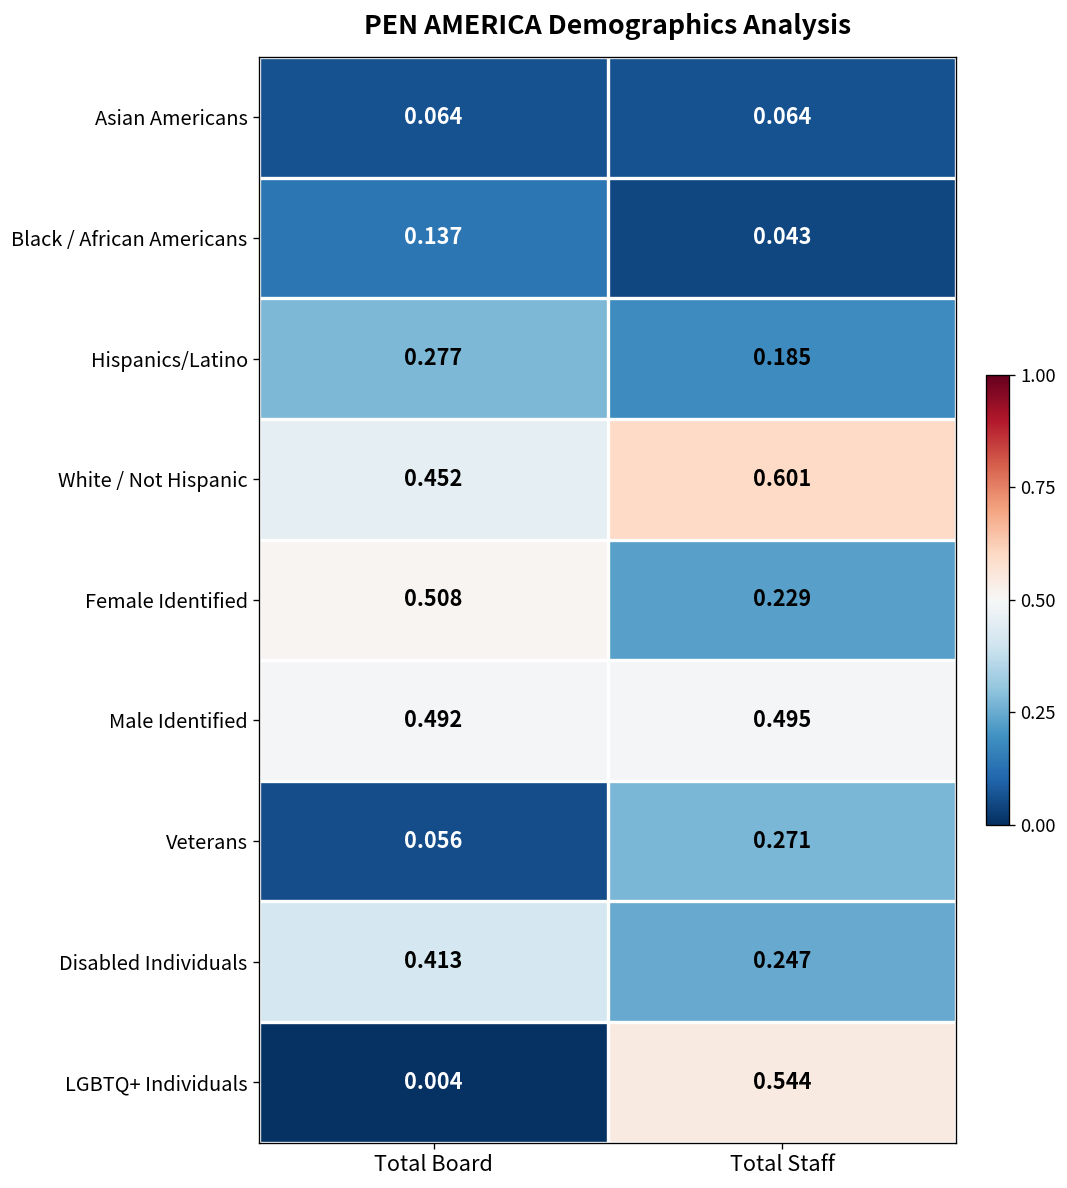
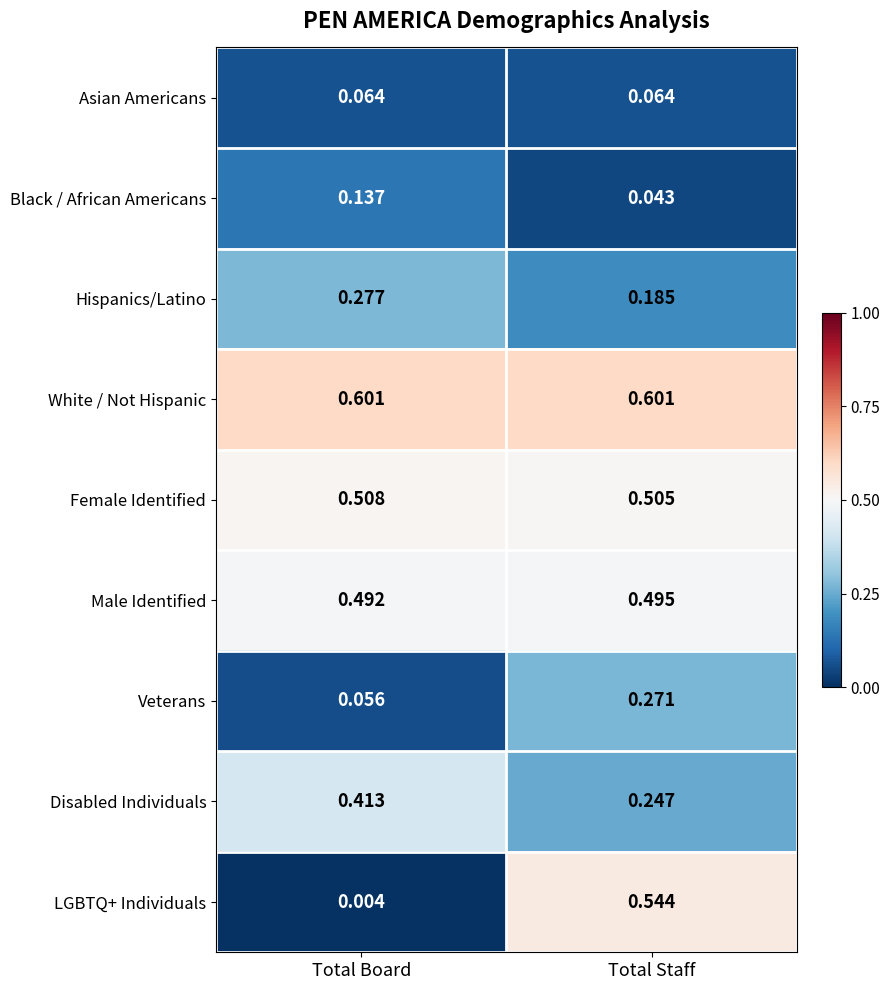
White / Not Hispanic, Total Board: 0.452 -> 0.601
Female Identified, Total Staff: 0.229 -> 0.505
